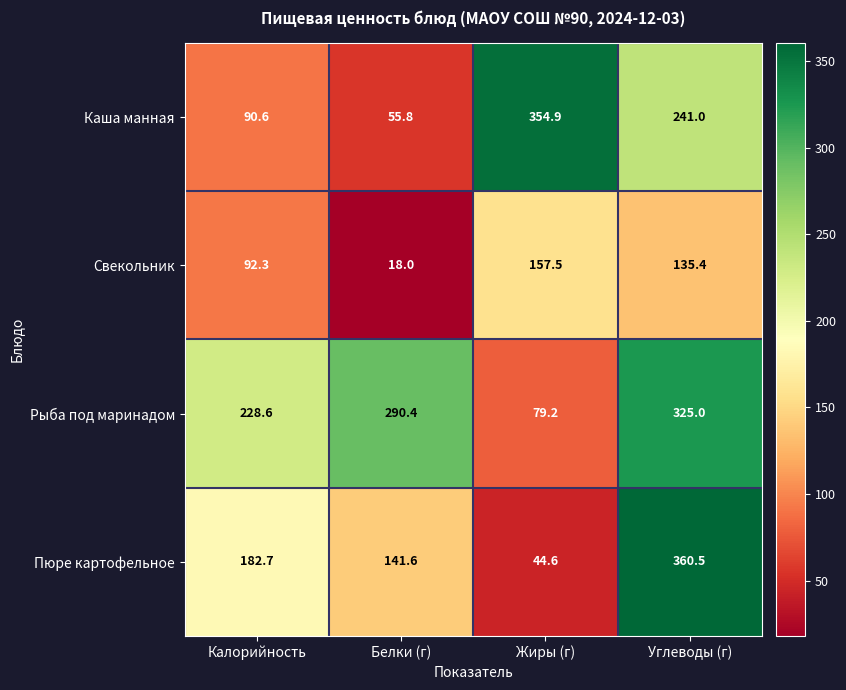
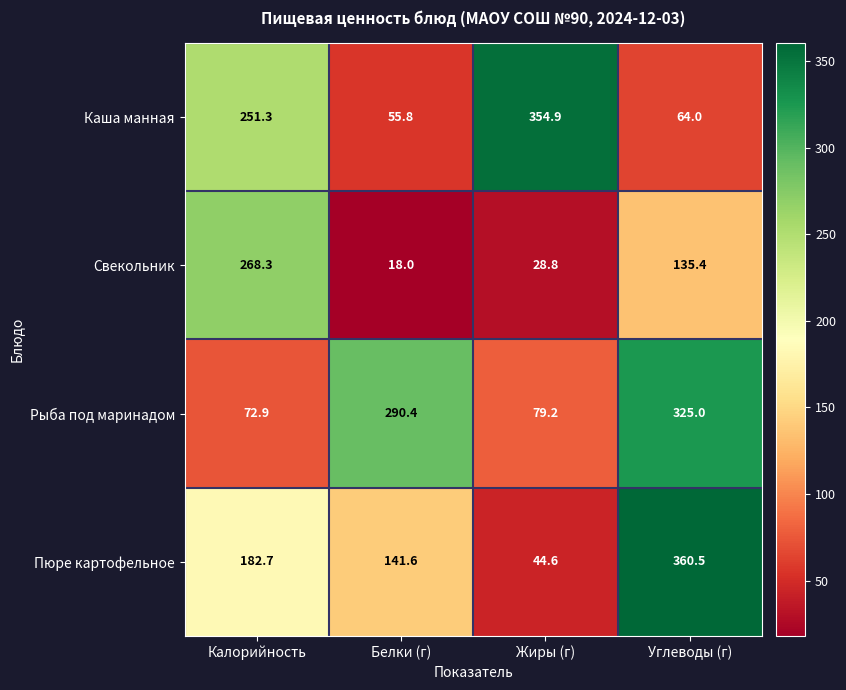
Каша манная, Калорийность: 90.6 -> 251.3
Каша манная, Углеводы (г): 241.0 -> 64.0
Свекольник, Калорийность: 92.3 -> 268.3
Свекольник, Жиры (г): 157.5 -> 28.8
Рыба под маринадом, Калорийность: 228.6 -> 72.9
